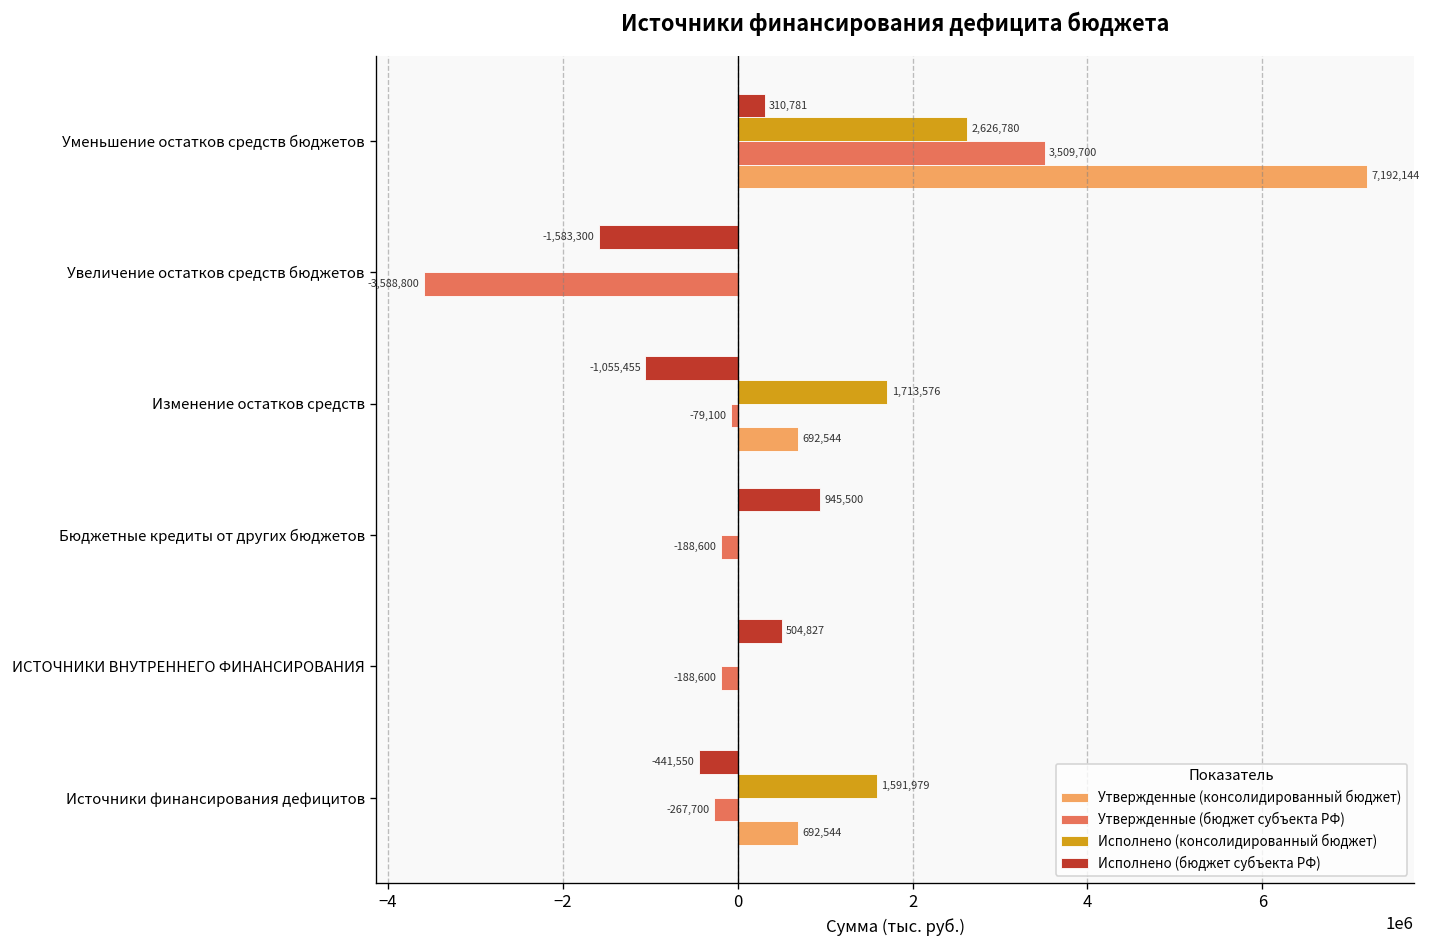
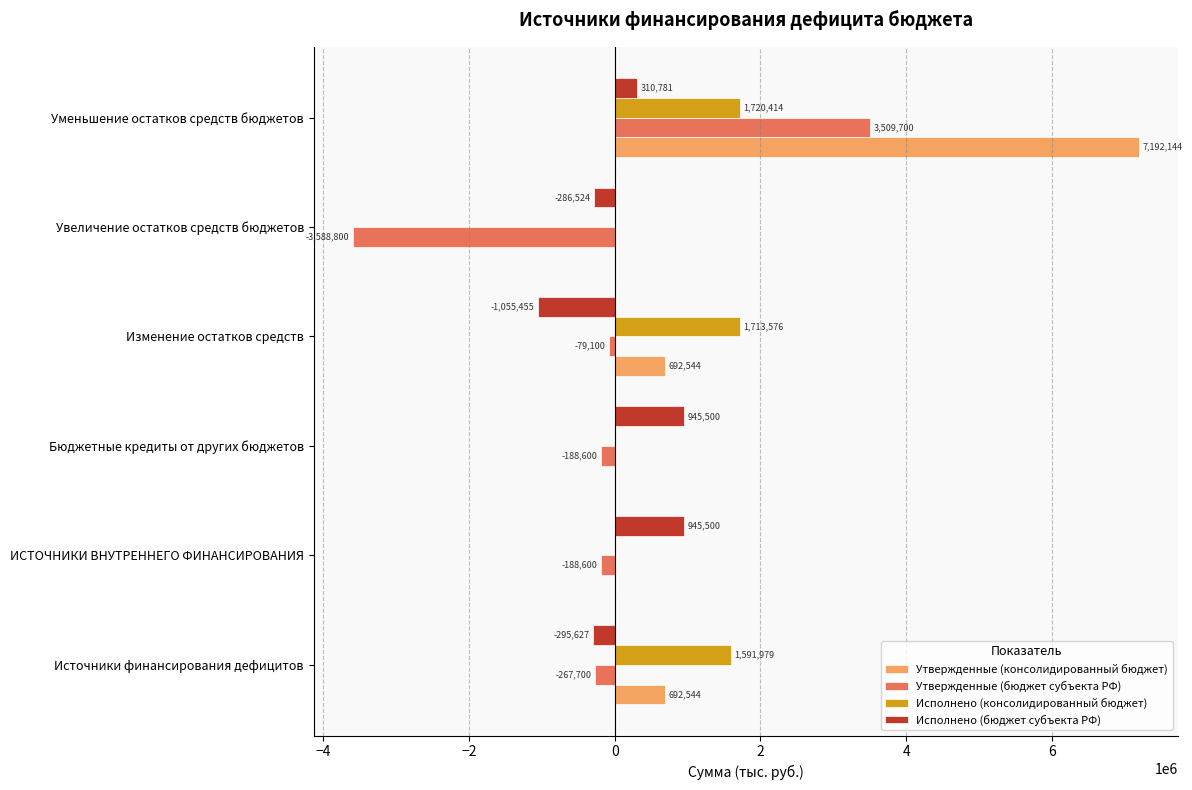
Исполнено (консолидированный бюджет), Уменьшение остатков средств бюджетов: 2,626,780 -> 1,720,414
Исполнено (бюджет субъекта РФ), Увеличение остатков средств бюджетов: -1,583,300 -> -286,524
Исполнено (бюджет субъекта РФ), ИСТОЧНИКИ ВНУТРЕННЕГО ФИНАНСИРОВАНИЯ: 504,827 -> 945,500
Исполнено (бюджет субъекта РФ), Источники финансирования дефицитов: -441,550 -> -295,627
